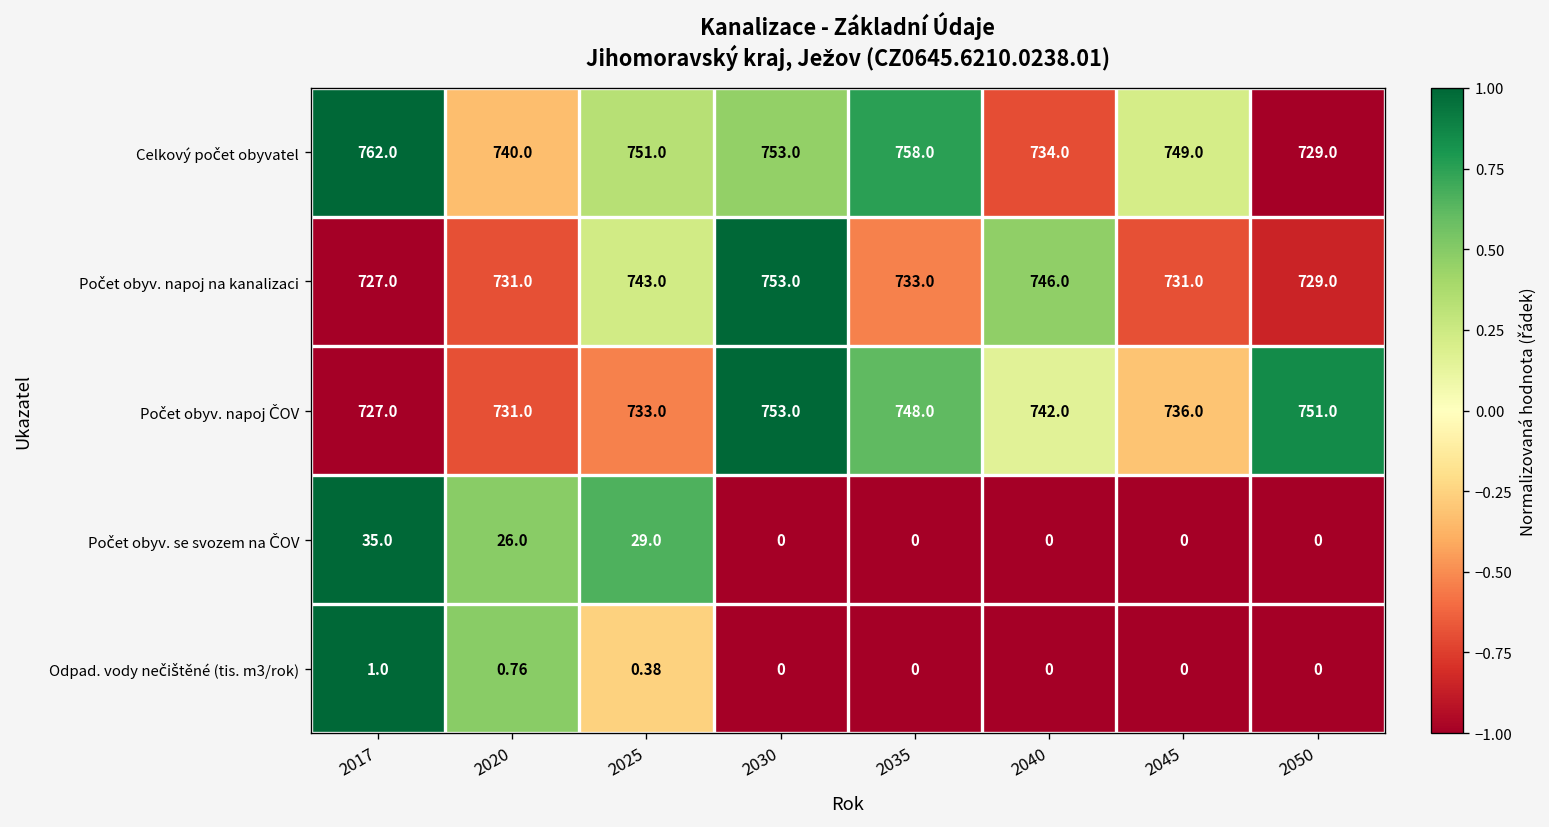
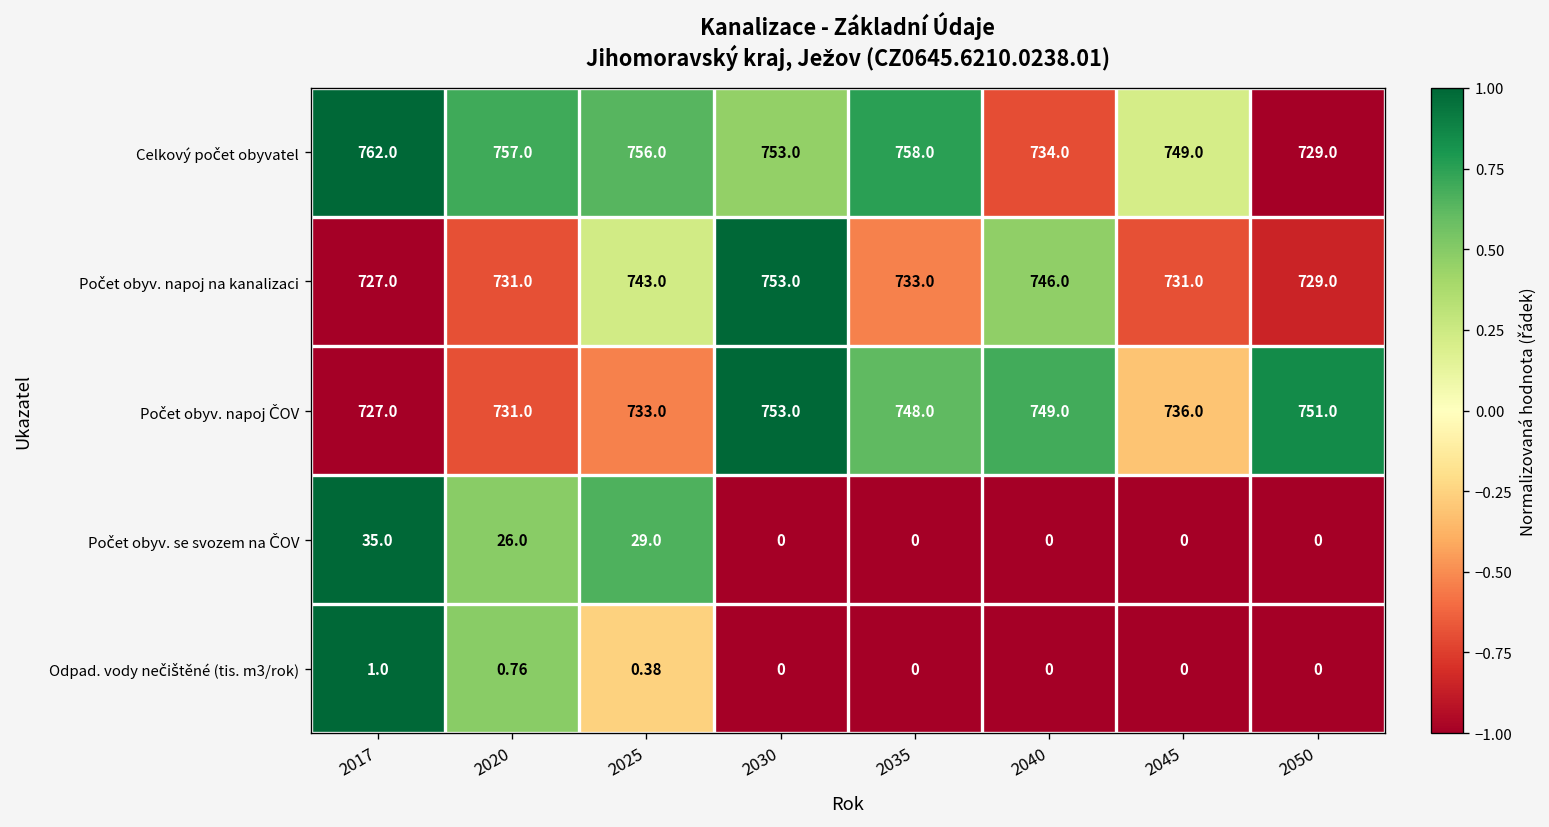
Celkový počet obyvatel, 2020: 740.0 -> 757.0
Celkový počet obyvatel, 2025: 751.0 -> 756.0
Počet obyv. napoj ČOV, 2040: 742.0 -> 749.0
